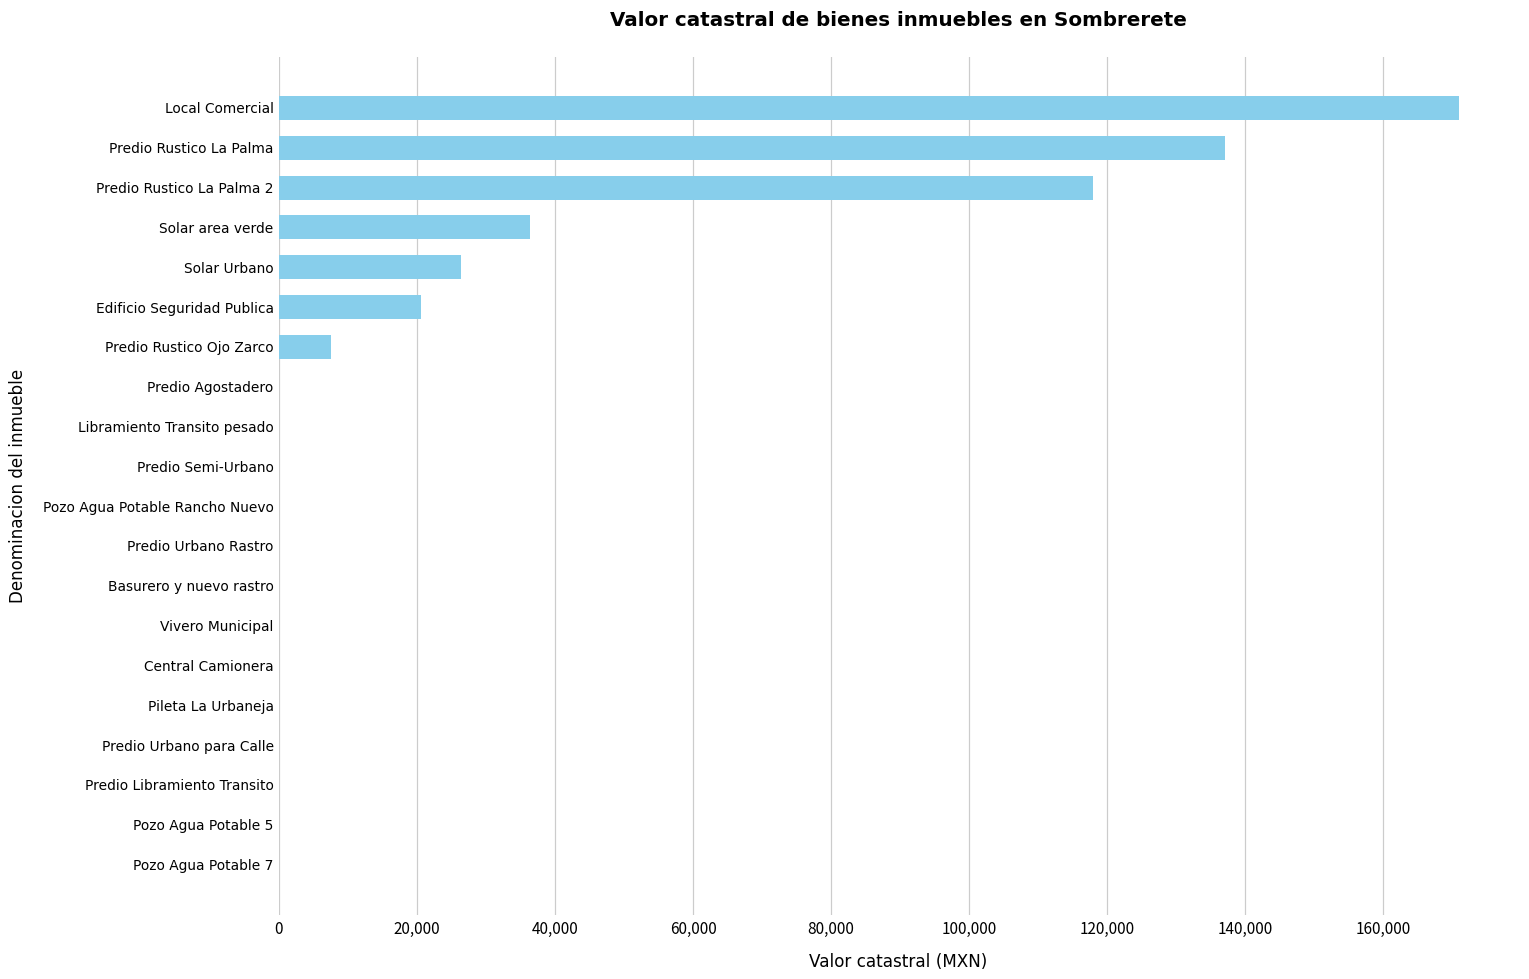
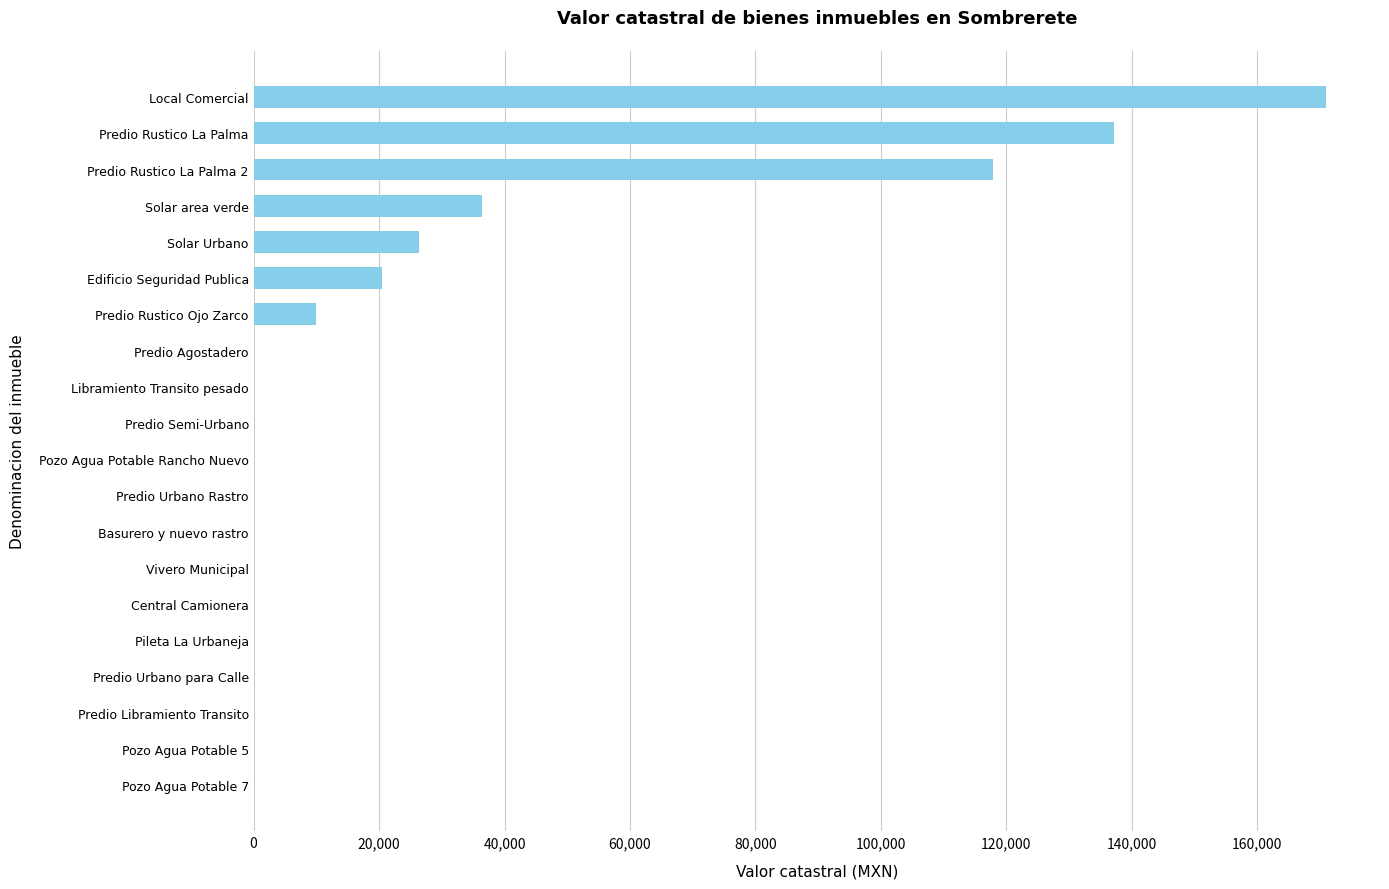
Predio Rustico Ojo Zarco: 8,000 -> 10,000
